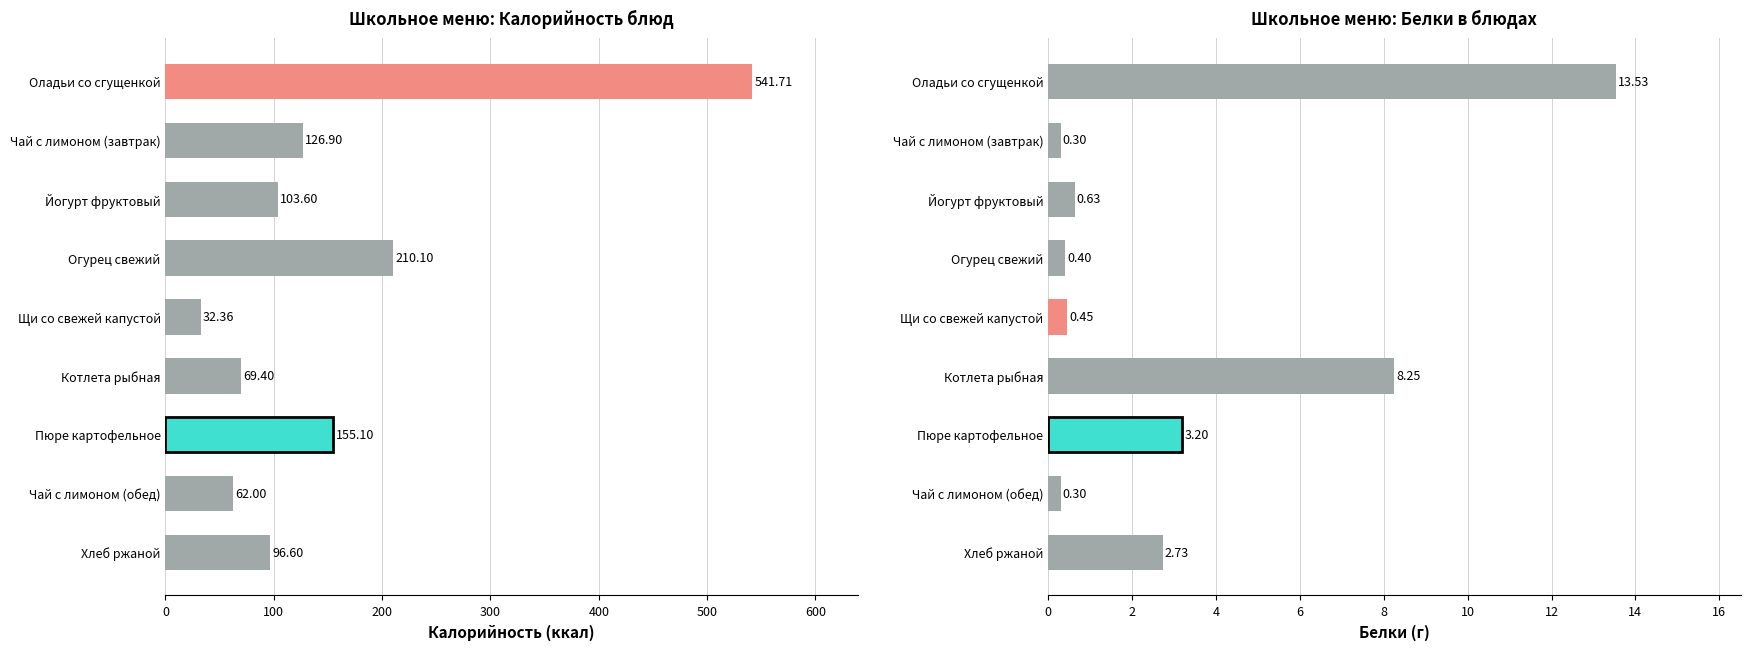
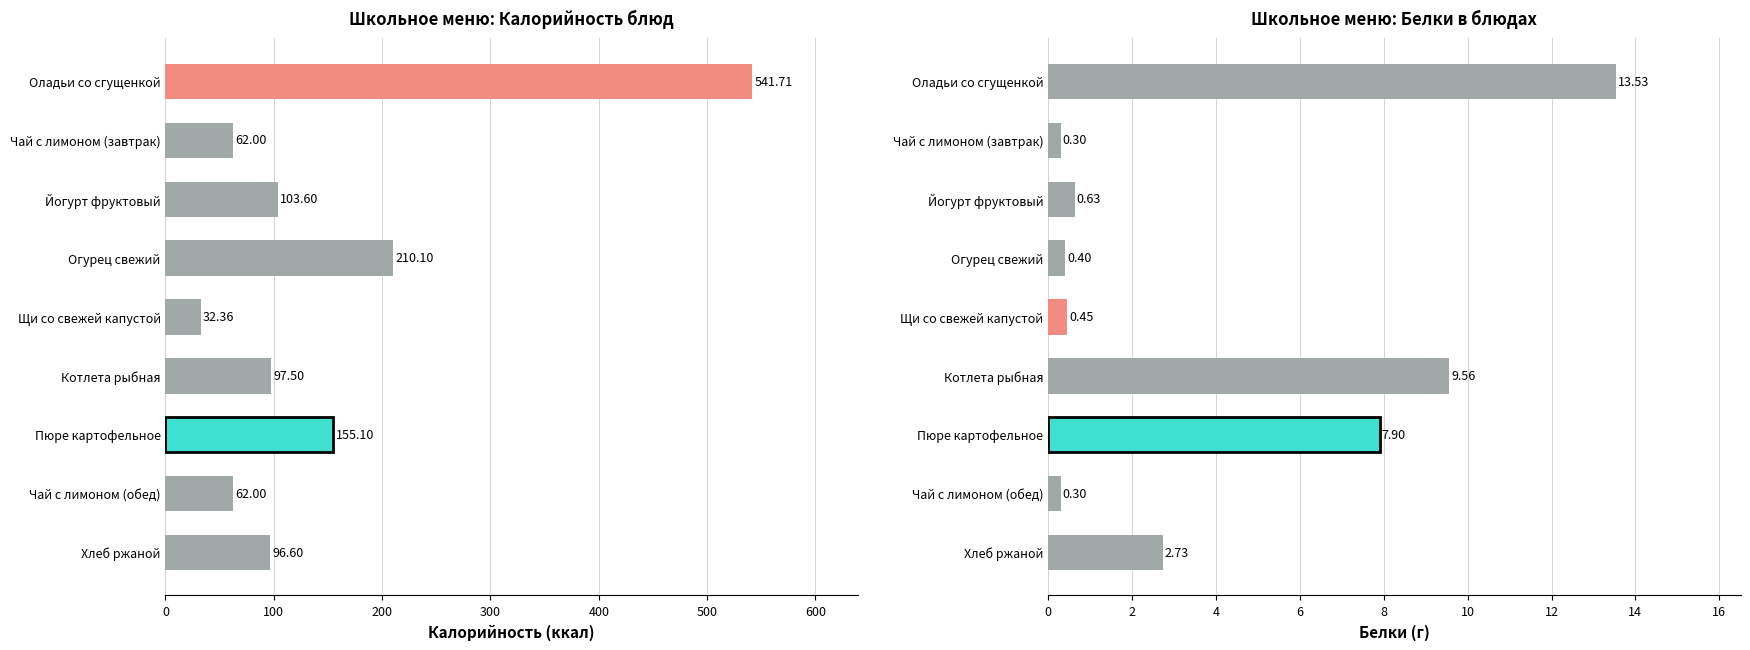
Школьное меню: Калорийность блюд, Чай с лимоном (завтрак): 126.90 -> 62.00
Школьное меню: Калорийность блюд, Котлета рыбная: 69.40 -> 97.50
Школьное меню: Белки в блюдах, Котлета рыбная: 8.25 -> 9.56
Школьное меню: Белки в блюдах, Пюре картофельное: 3.20 -> 7.90
